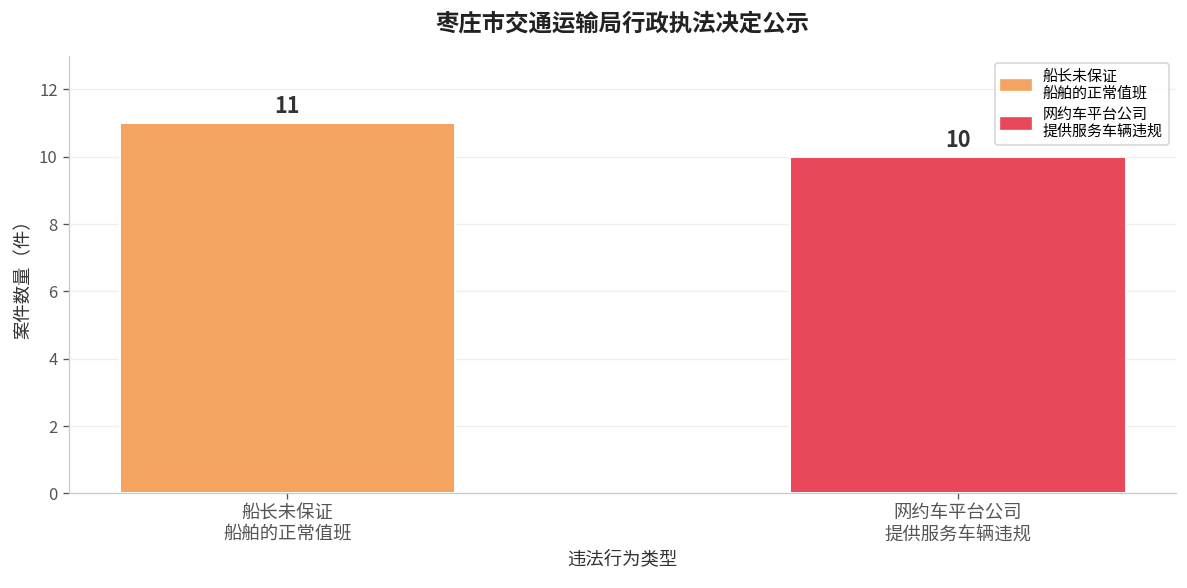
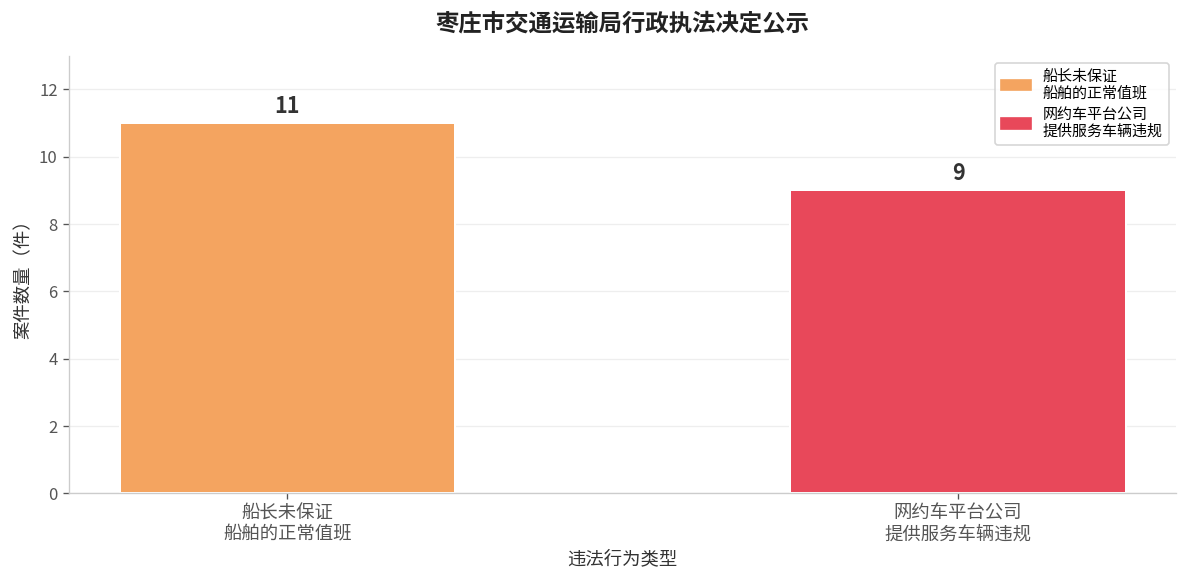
网约车平台公司 提供服务车辆违规: 10 -> 9
